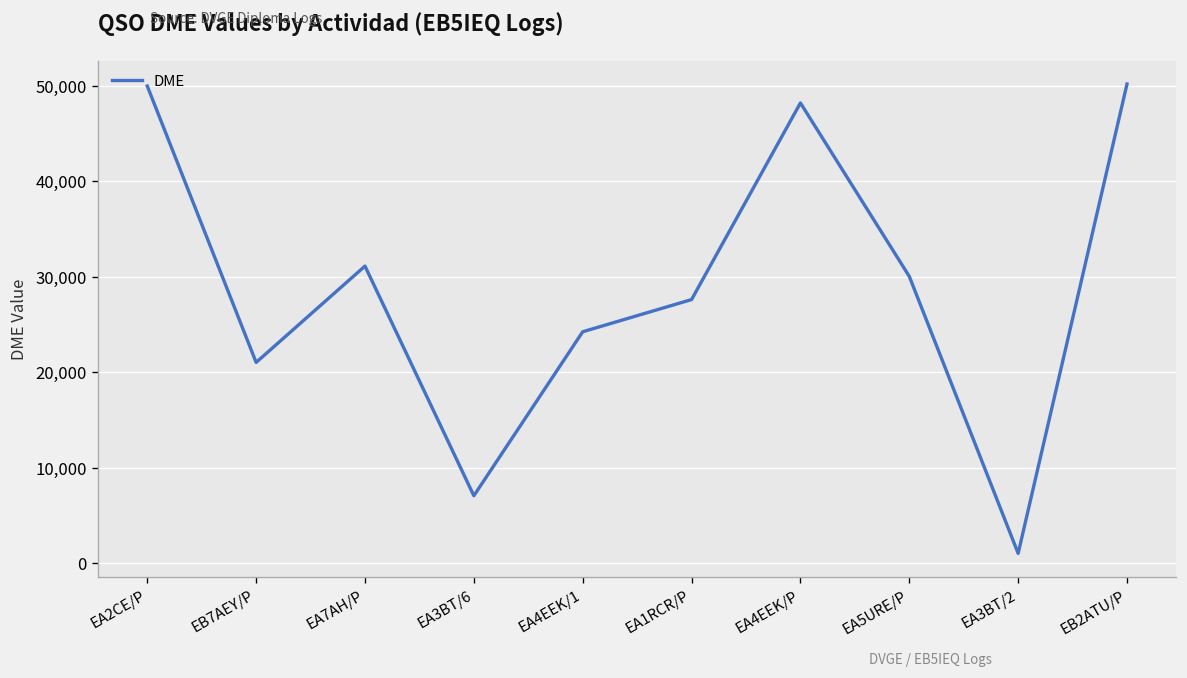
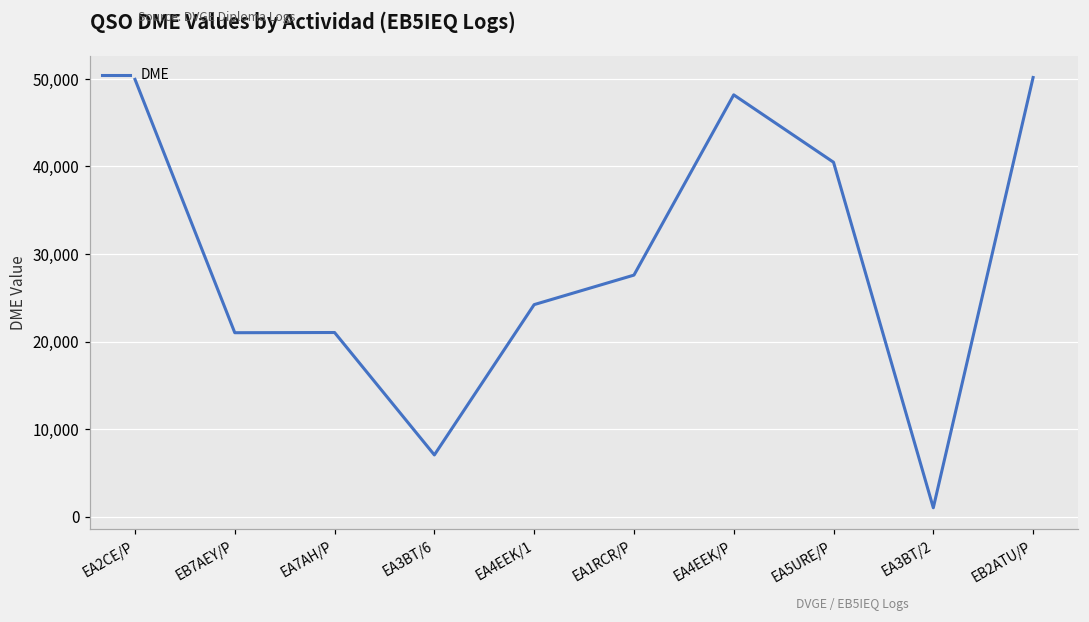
EA7AH/P: 31,000 -> 21,000
EA5URE/P: 30,000 -> 40,000
